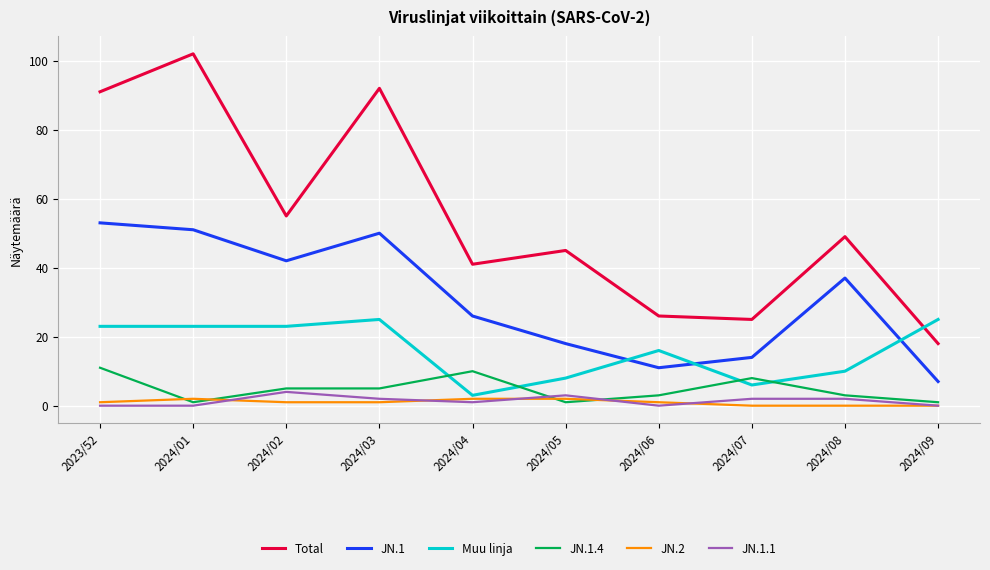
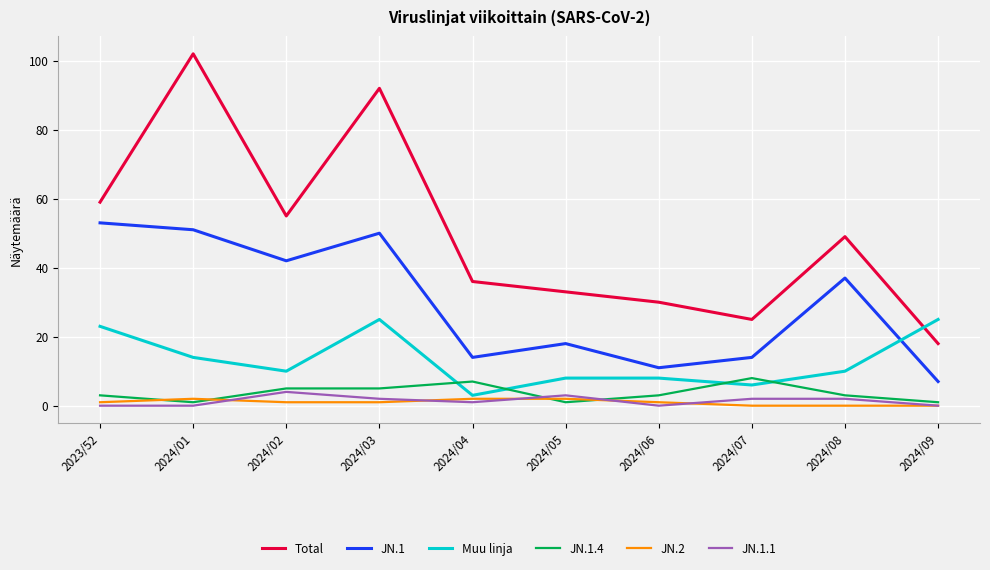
Total, 2023/52: 91 -> 59
JN.1.4, 2023/52: 11 -> 3
Muu linja, 2024/01: 23 -> 14
Muu linja, 2024/02: 23 -> 10
Total, 2024/04: 41 -> 36
JN.1, 2024/04: 26 -> 14
JN.1.4, 2024/04: 10 -> 7
Total, 2024/05: 45 -> 33
Total, 2024/06: 26 -> 30
Muu linja, 2024/06: 16 -> 8
